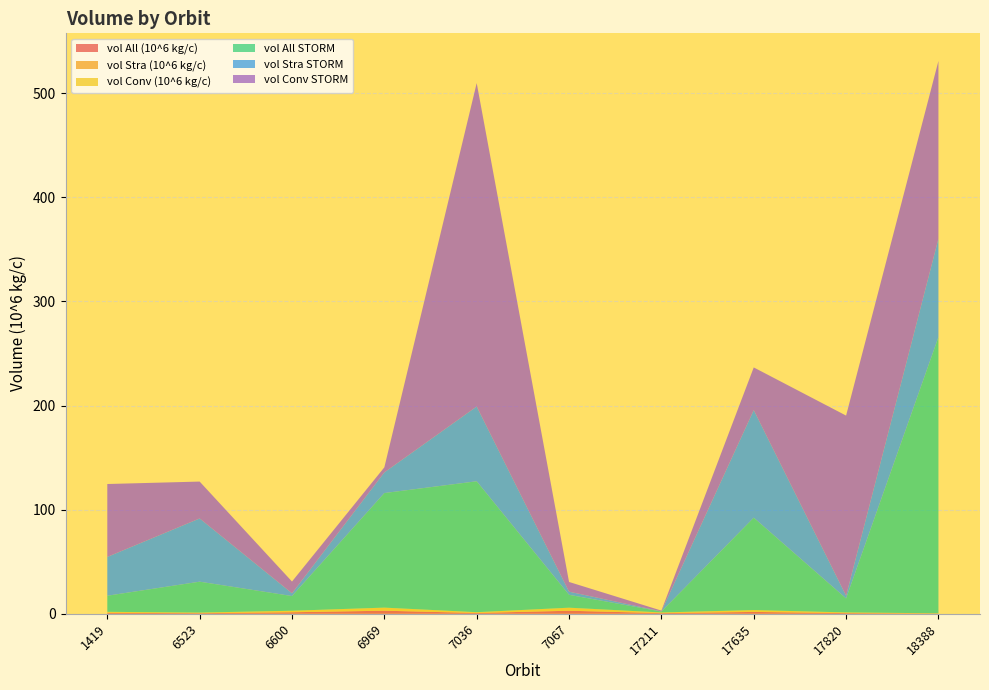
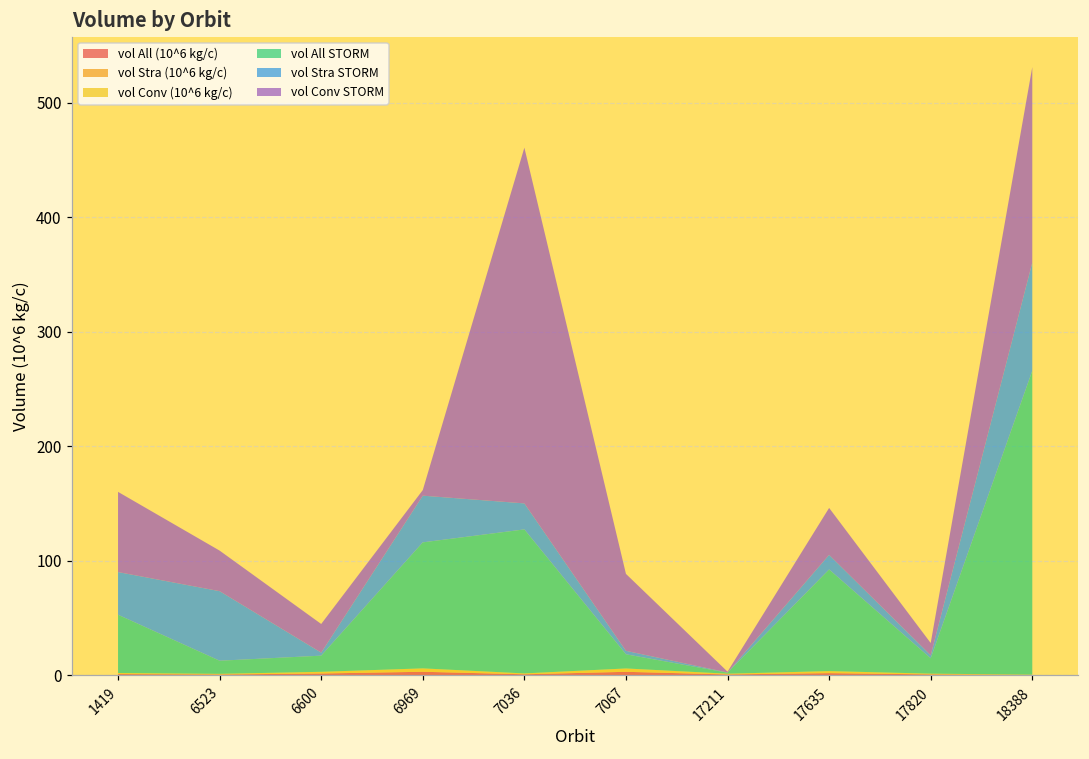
vol All STORM, 1419: 15 -> 51
vol All STORM, 6523: 30 -> 11
vol Conv STORM, 6600: 11 -> 25
vol Stra STORM, 6969: 20 -> 41
vol Stra STORM, 7036: 72 -> 23
vol Conv STORM, 7067: 9 -> 67
vol Stra STORM, 17635: 103 -> 13
vol Conv STORM, 17820: 173 -> 11
